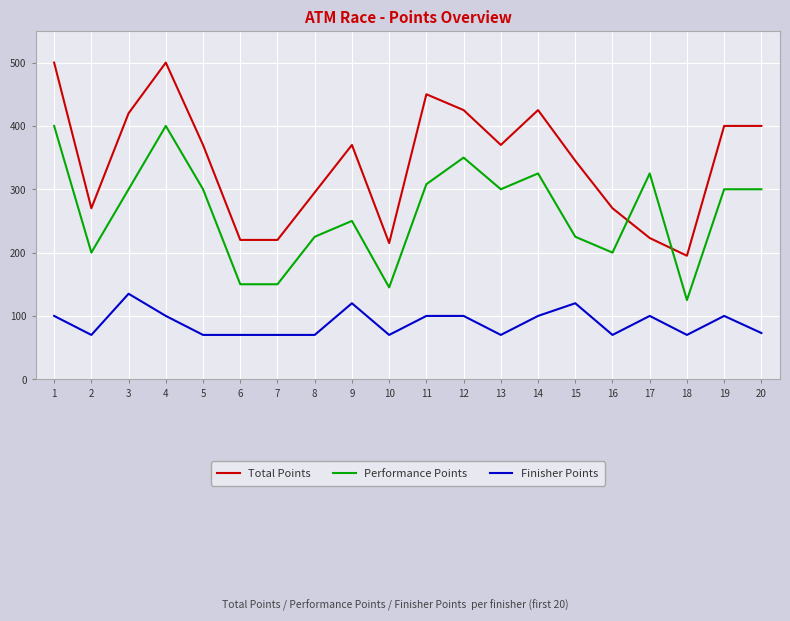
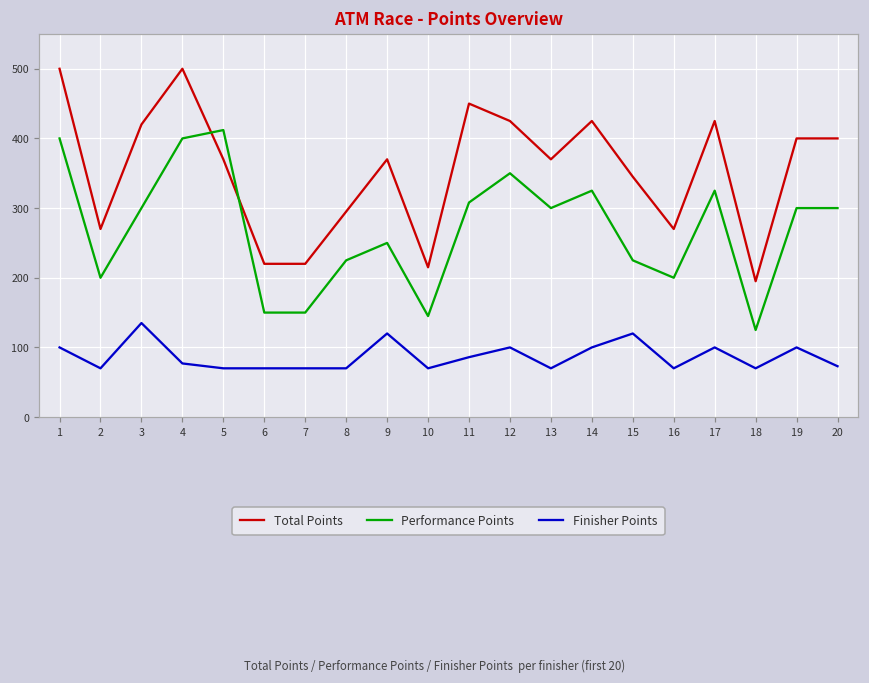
Finisher Points, 4: 100 -> 80
Performance Points, 5: 300 -> 410
Finisher Points, 11: 100 -> 90
Total Points, 17: 220 -> 430
